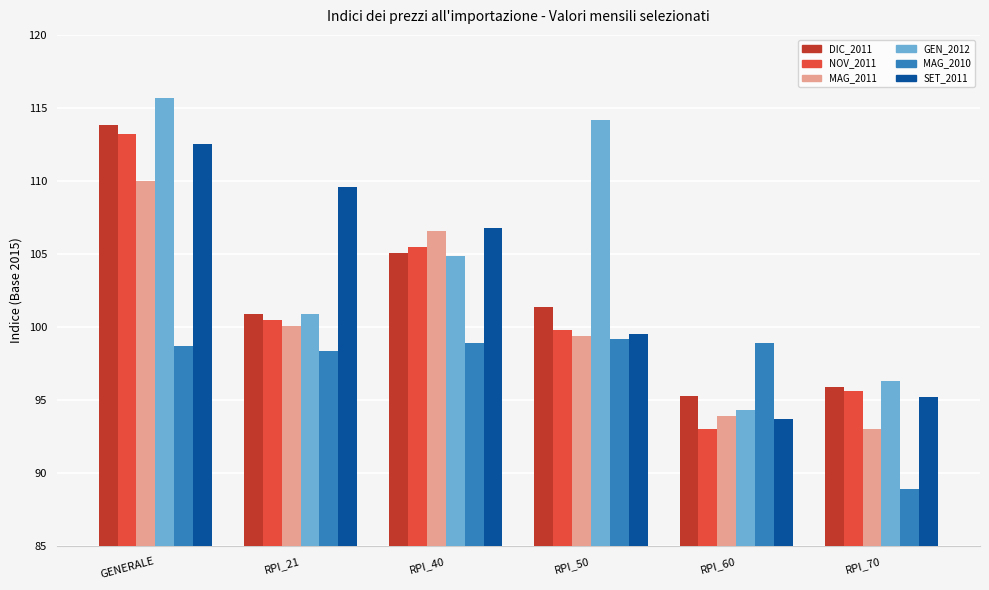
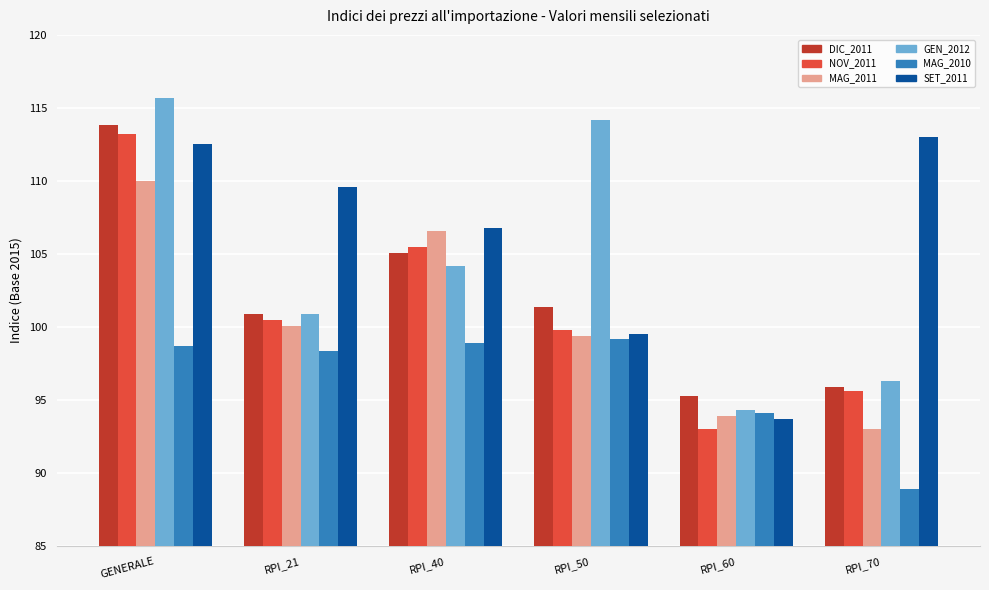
GEN_2012, RPI_40: 104.9 -> 104.2
MAG_2010, RPI_60: 98.9 -> 94.1
SET_2011, RPI_70: 95.2 -> 113.0
